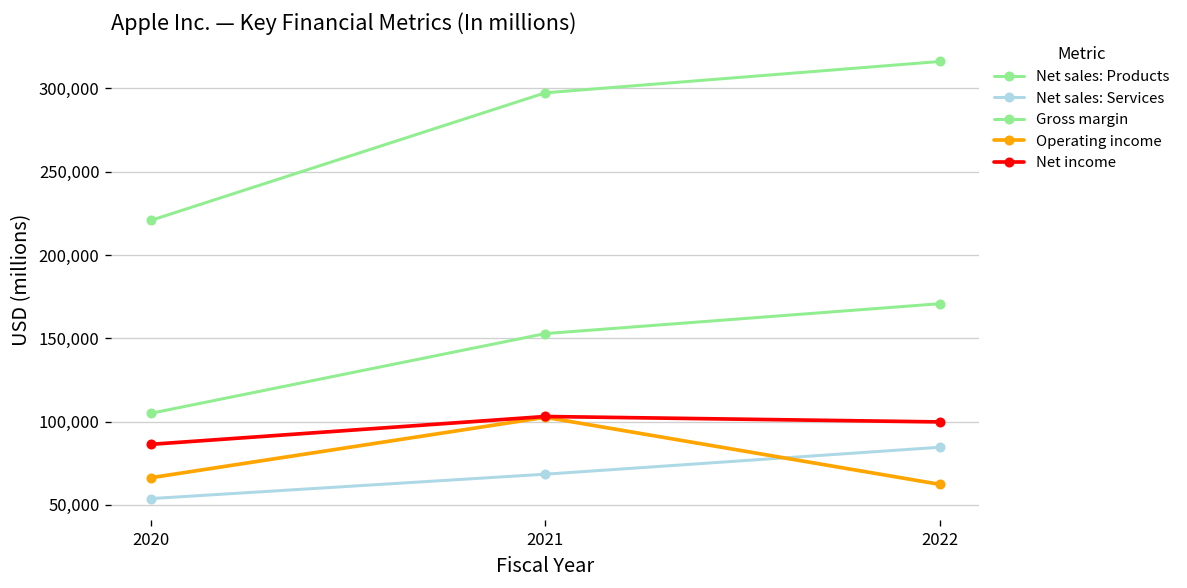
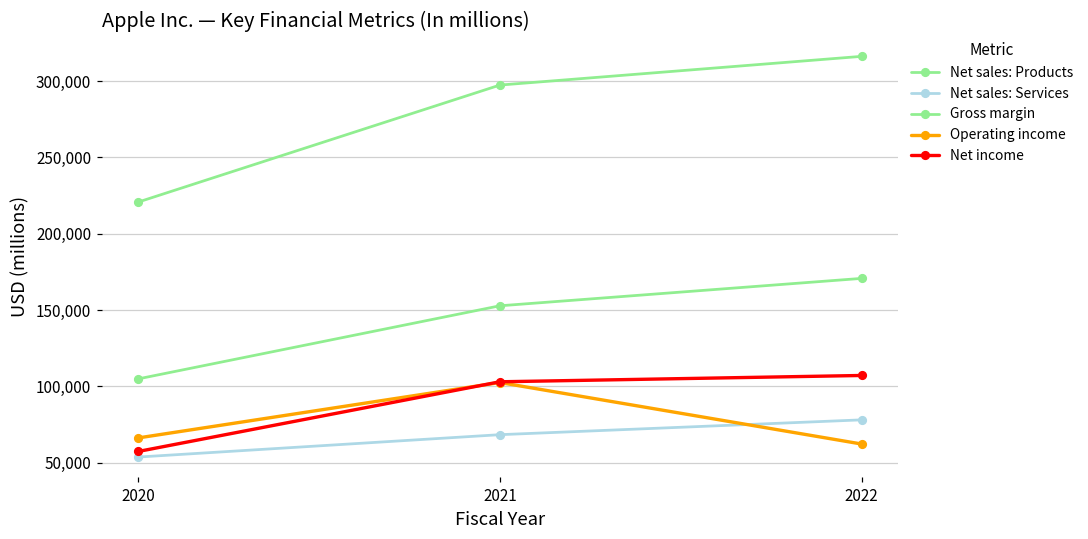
Net income, 2020: 86,000 -> 57,000
Net sales: Services, 2022: 85,000 -> 78,000
Net income, 2022: 100,000 -> 107,000
